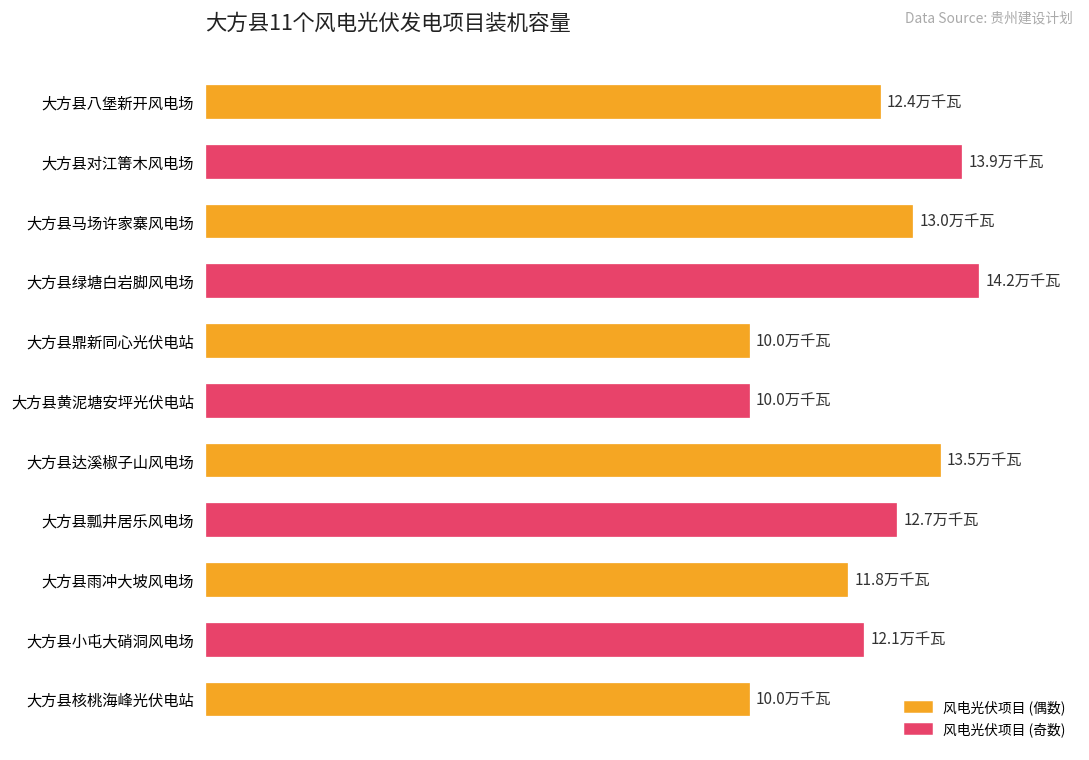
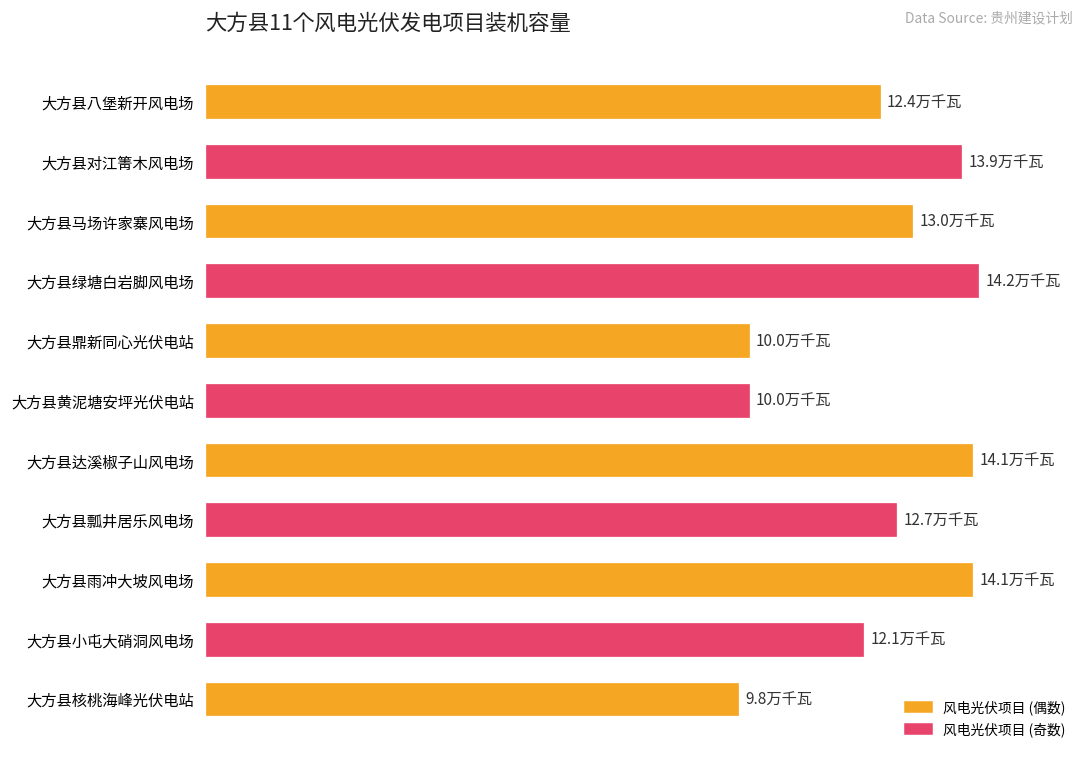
大方县达溪椒子山风电场: 13.5 -> 14.1
大方县雨冲大坡风电场: 11.8 -> 14.1
大方县核桃海峰光伏电站: 10.0 -> 9.8
